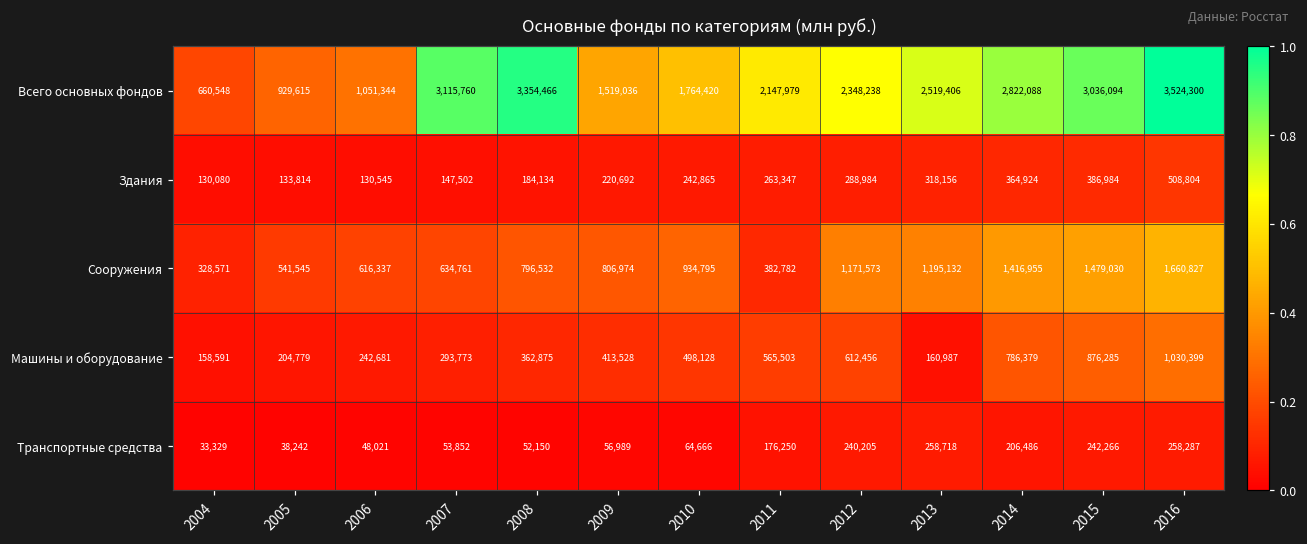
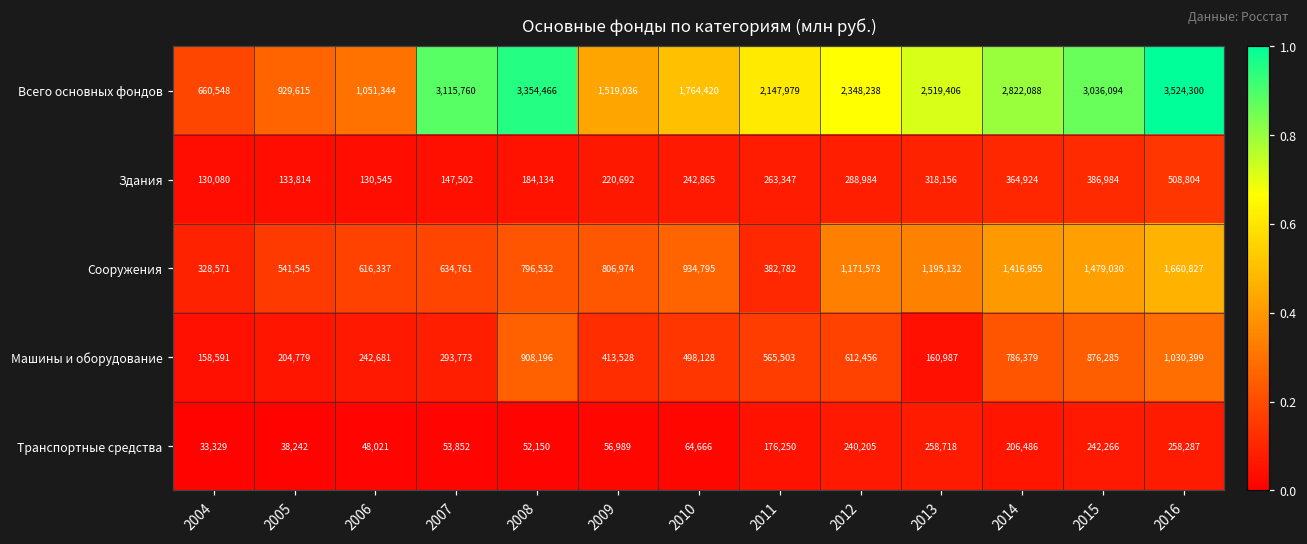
Машины и оборудование, 2008: 362,875 -> 908,196
